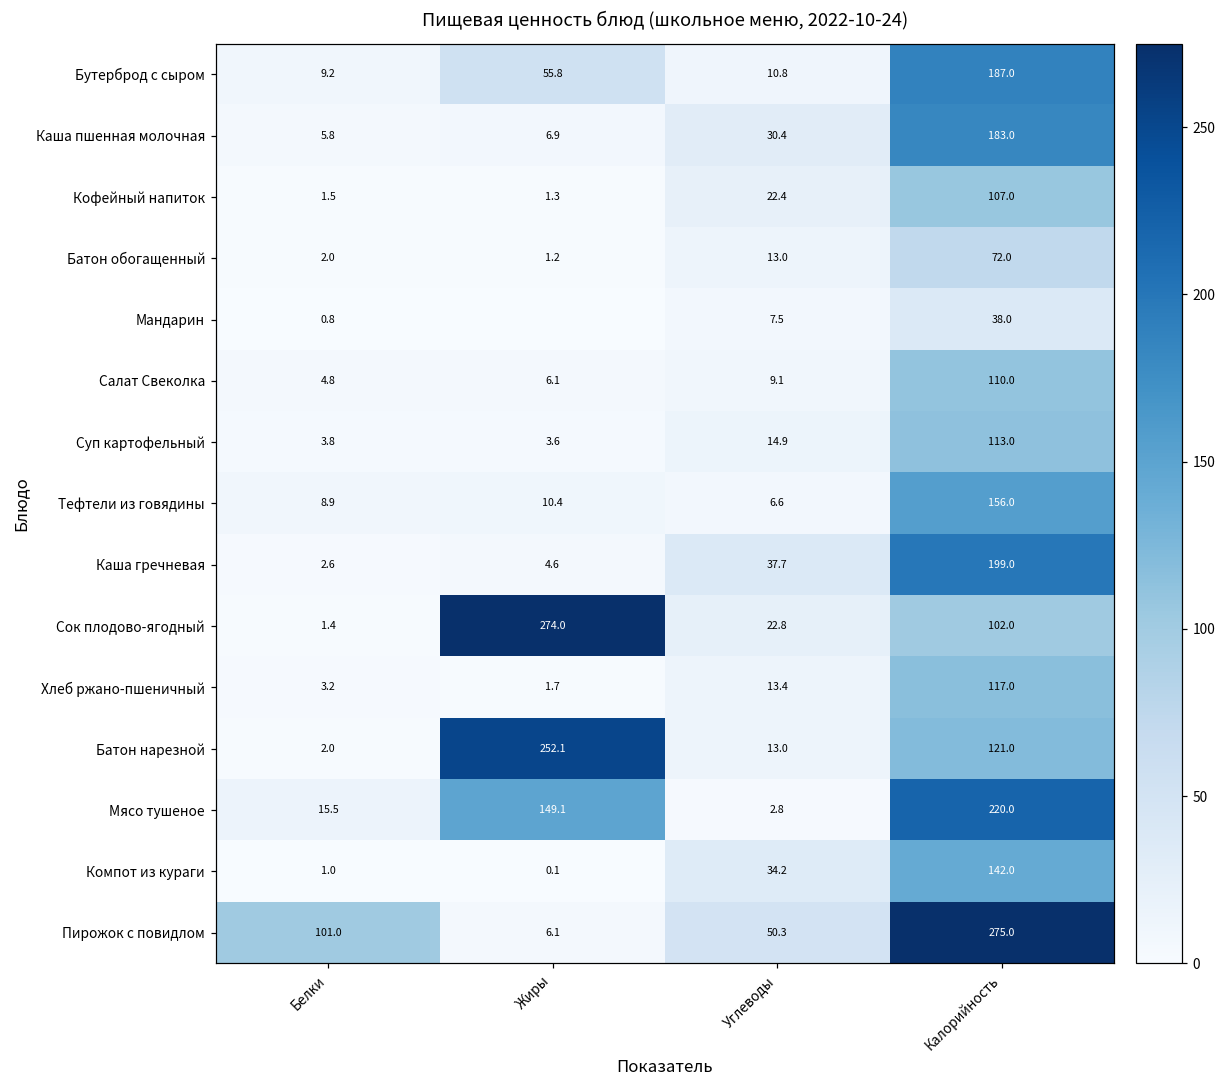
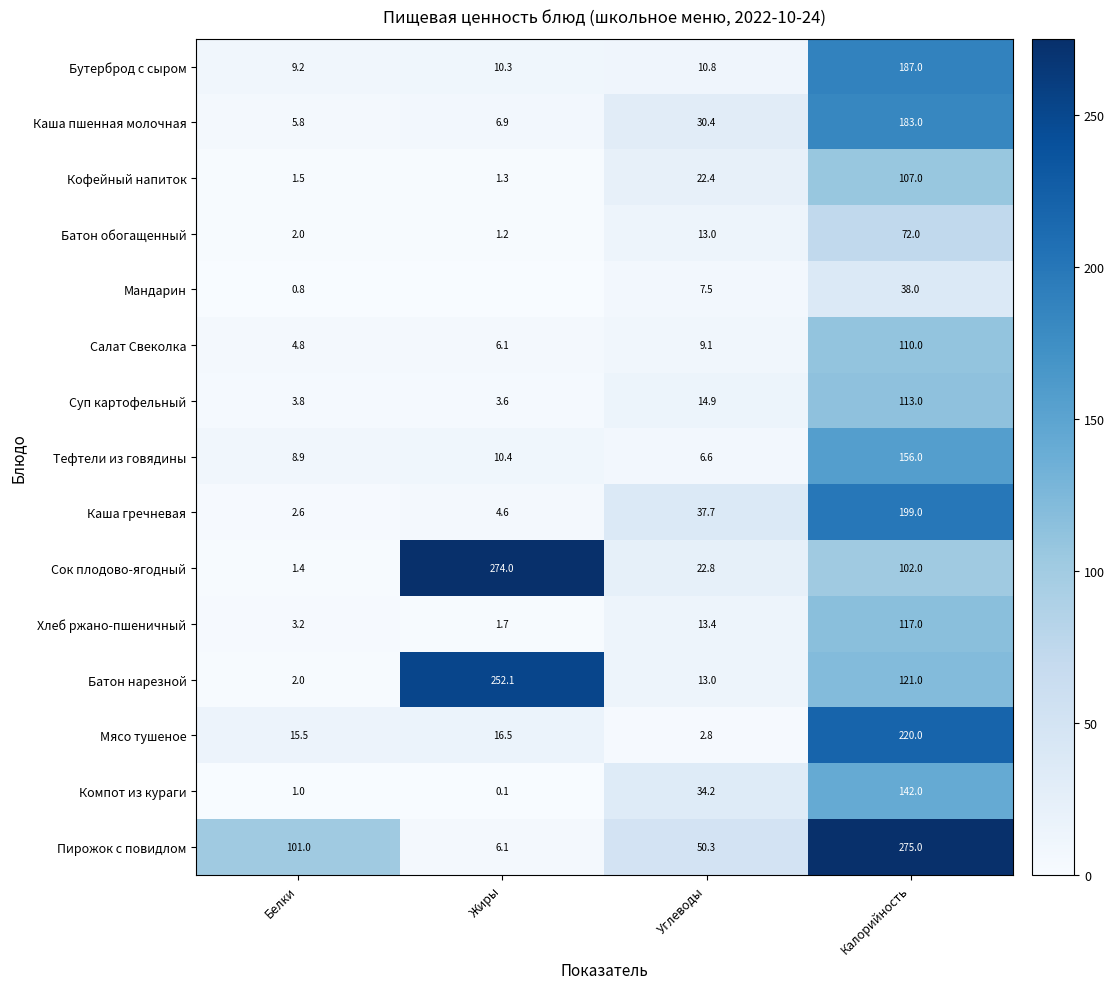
Бутерброд с сыром, Жиры: 55.8 -> 10.3
Мясо тушеное, Жиры: 149.1 -> 16.5
